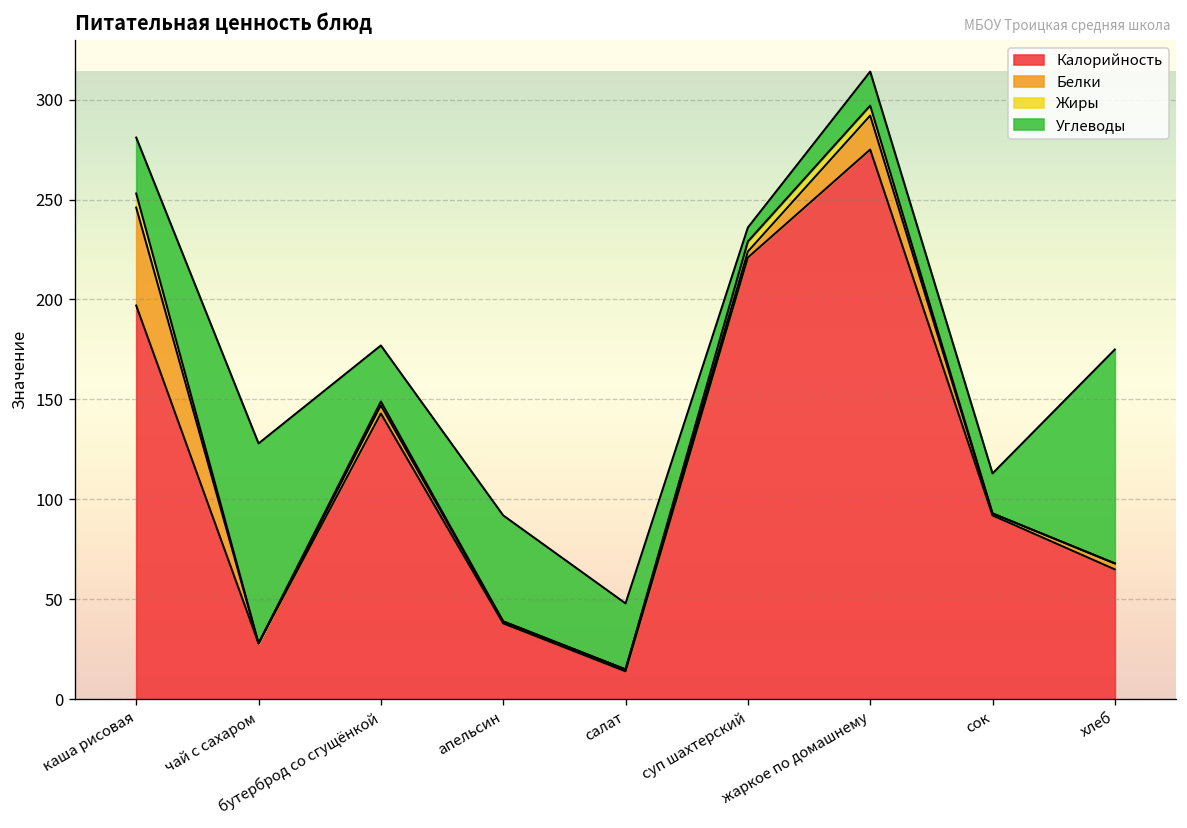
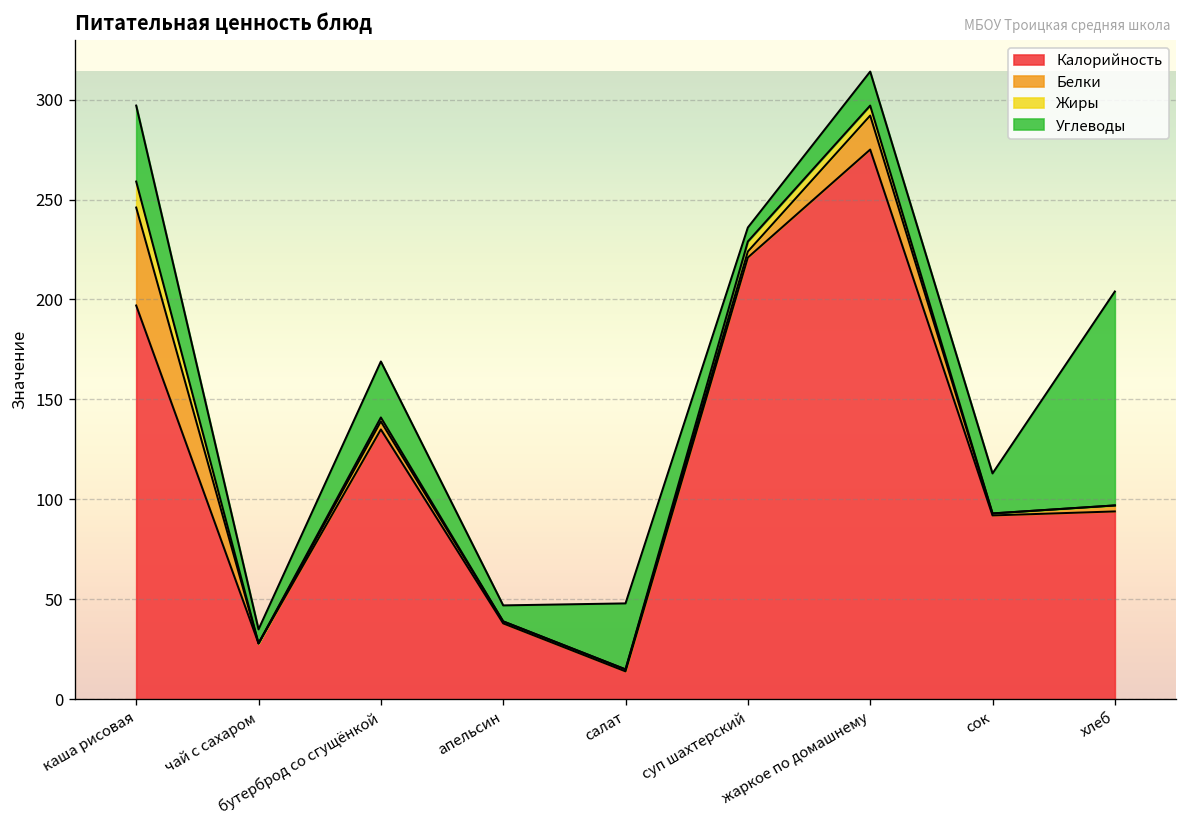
Жиры, каша рисовая: 7 -> 13
Углеводы, каша рисовая: 28 -> 38
Углеводы, чай с сахаром: 100 -> 7
Калорийность, бутерброд со сгущёнкой: 143 -> 135
Углеводы, апельсин: 53 -> 8
Калорийность, хлеб: 65 -> 94
